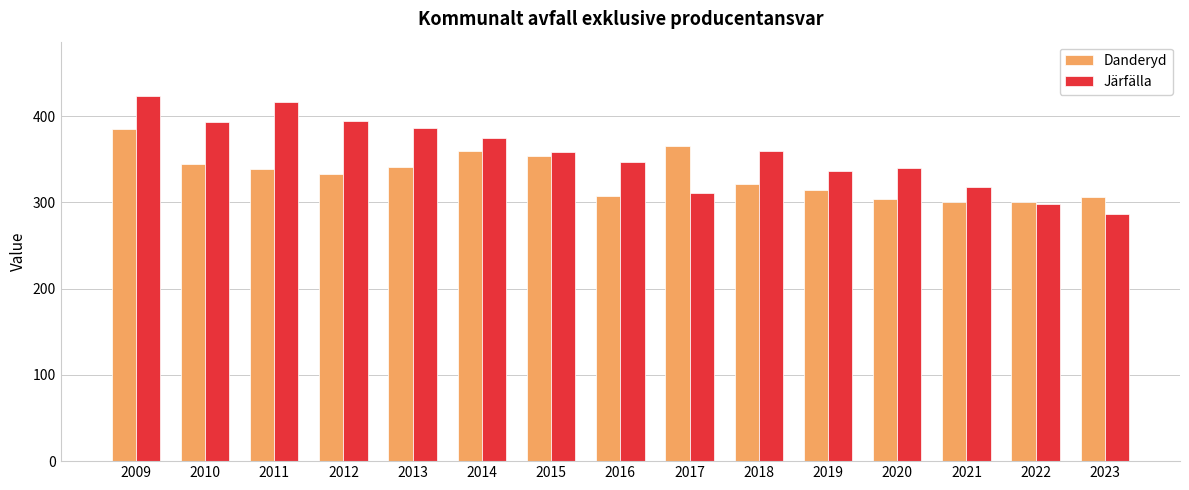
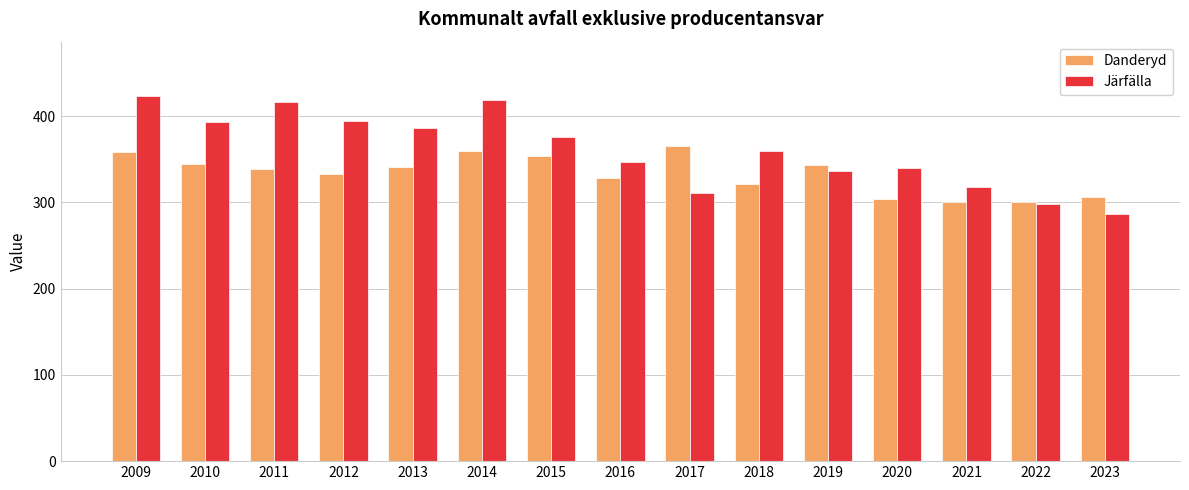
Danderyd, 2009: 390 -> 360
Järfälla, 2014: 380 -> 420
Järfälla, 2015: 360 -> 380
Danderyd, 2016: 310 -> 330
Danderyd, 2019: 320 -> 340
